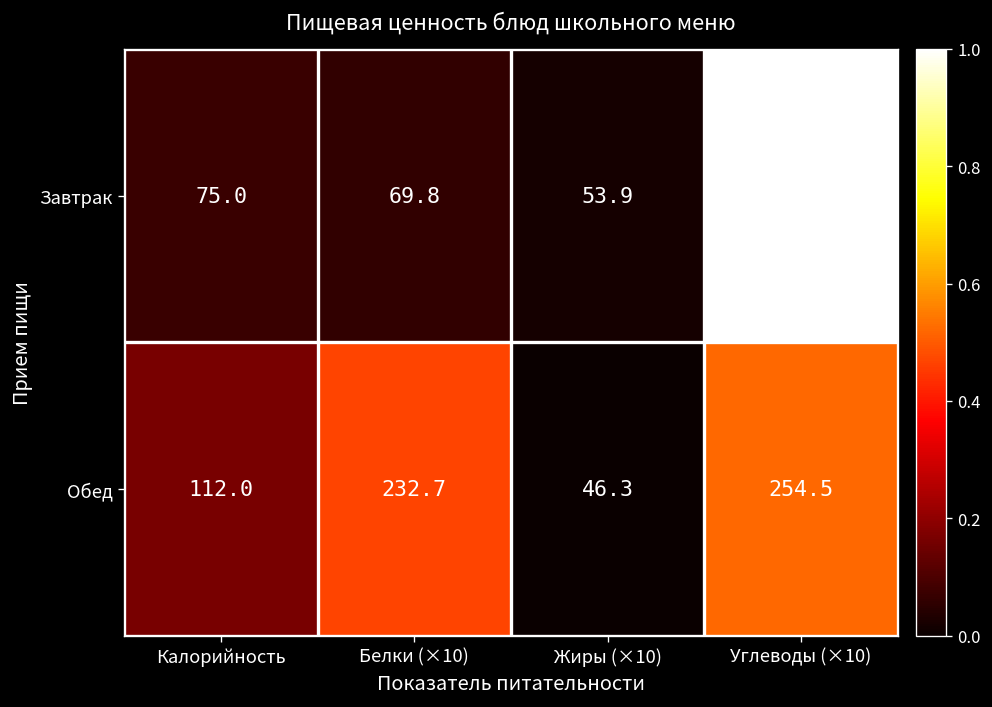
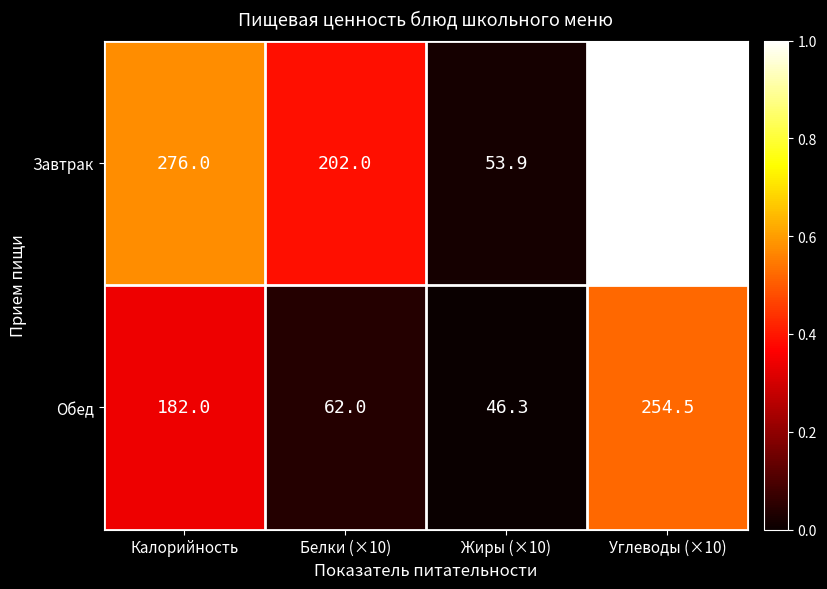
Завтрак, Калорийность: 75.0 -> 276.0
Завтрак, Белки (×10): 69.8 -> 202.0
Обед, Калорийность: 112.0 -> 182.0
Обед, Белки (×10): 232.7 -> 62.0
